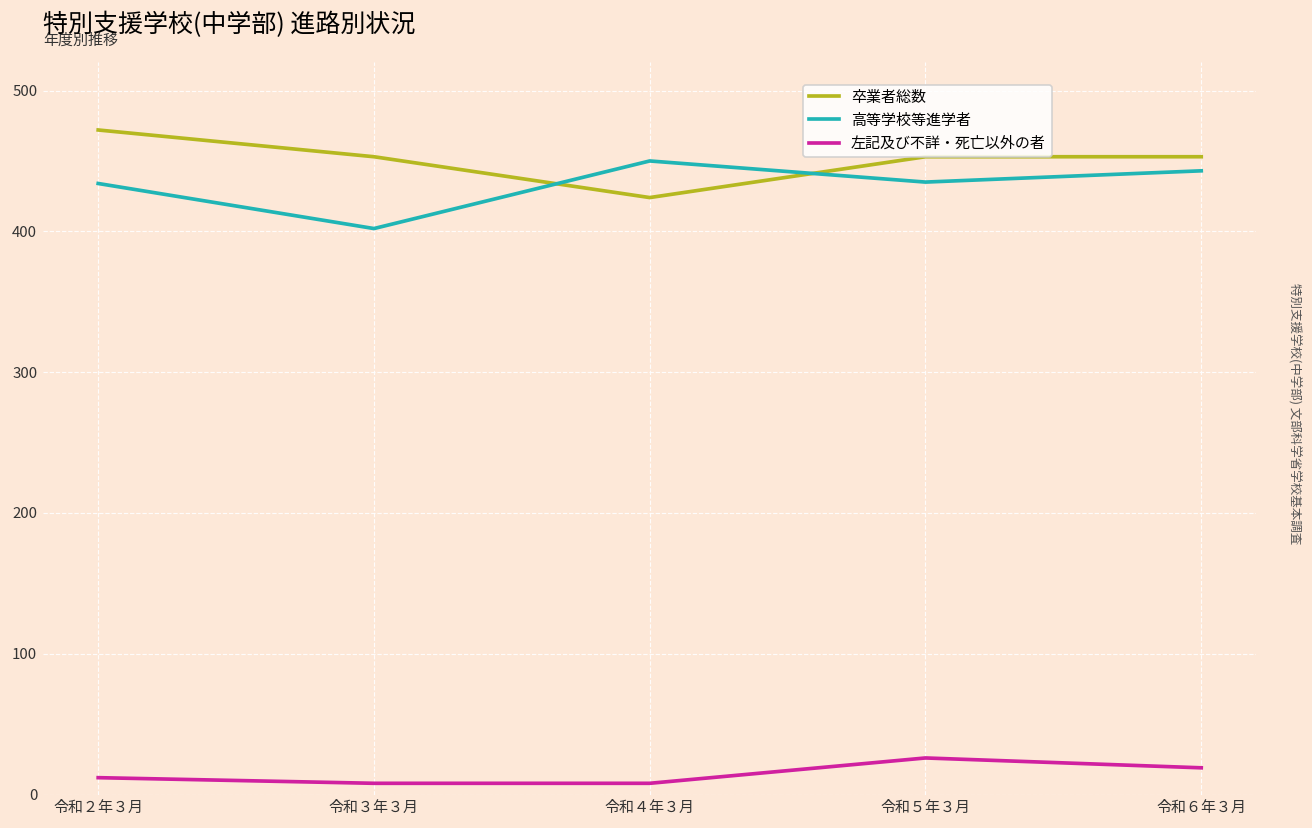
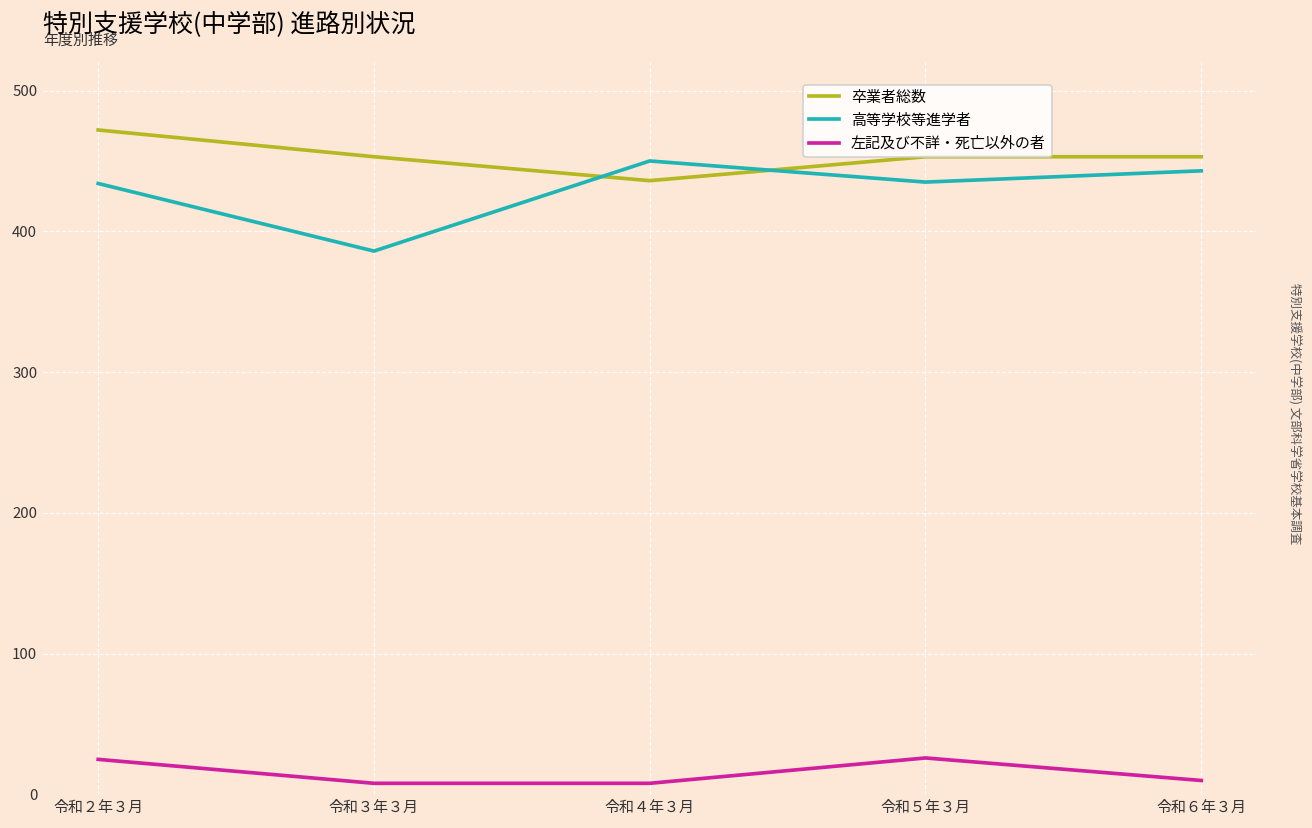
左記及び不詳・死亡以外の者, 令和２年３月: 12 -> 25
高等学校等進学者, 令和３年３月: 402 -> 386
卒業者総数, 令和４年３月: 424 -> 436
左記及び不詳・死亡以外の者, 令和６年３月: 19 -> 10
